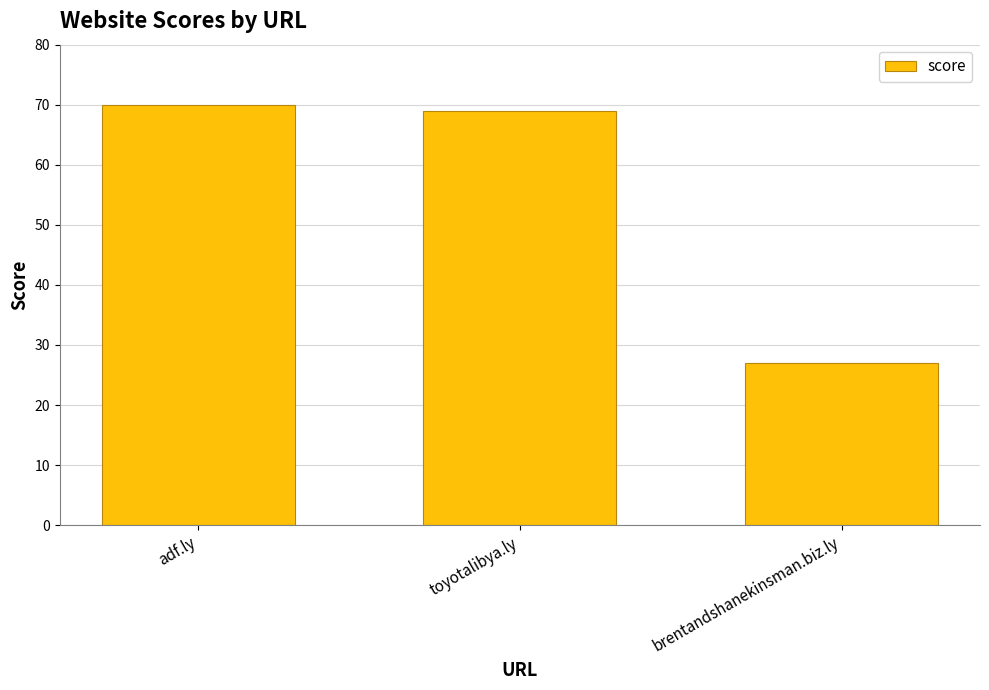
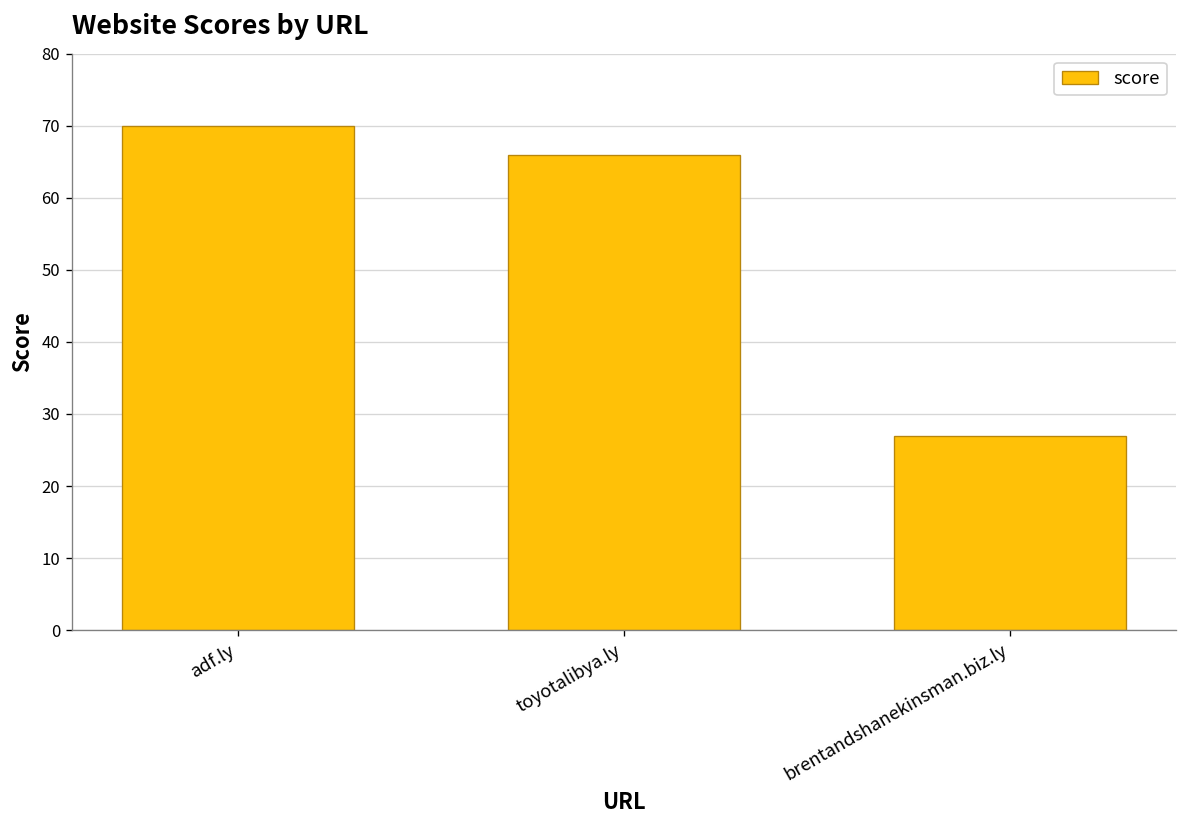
toyotalibya.ly: 69 -> 66
